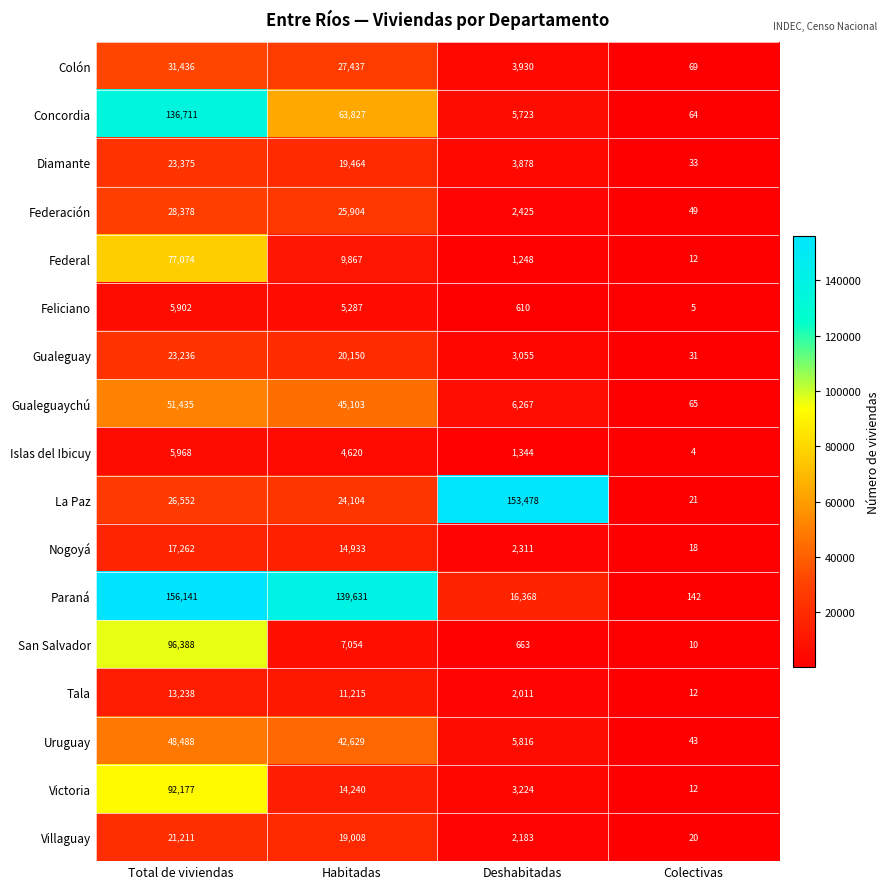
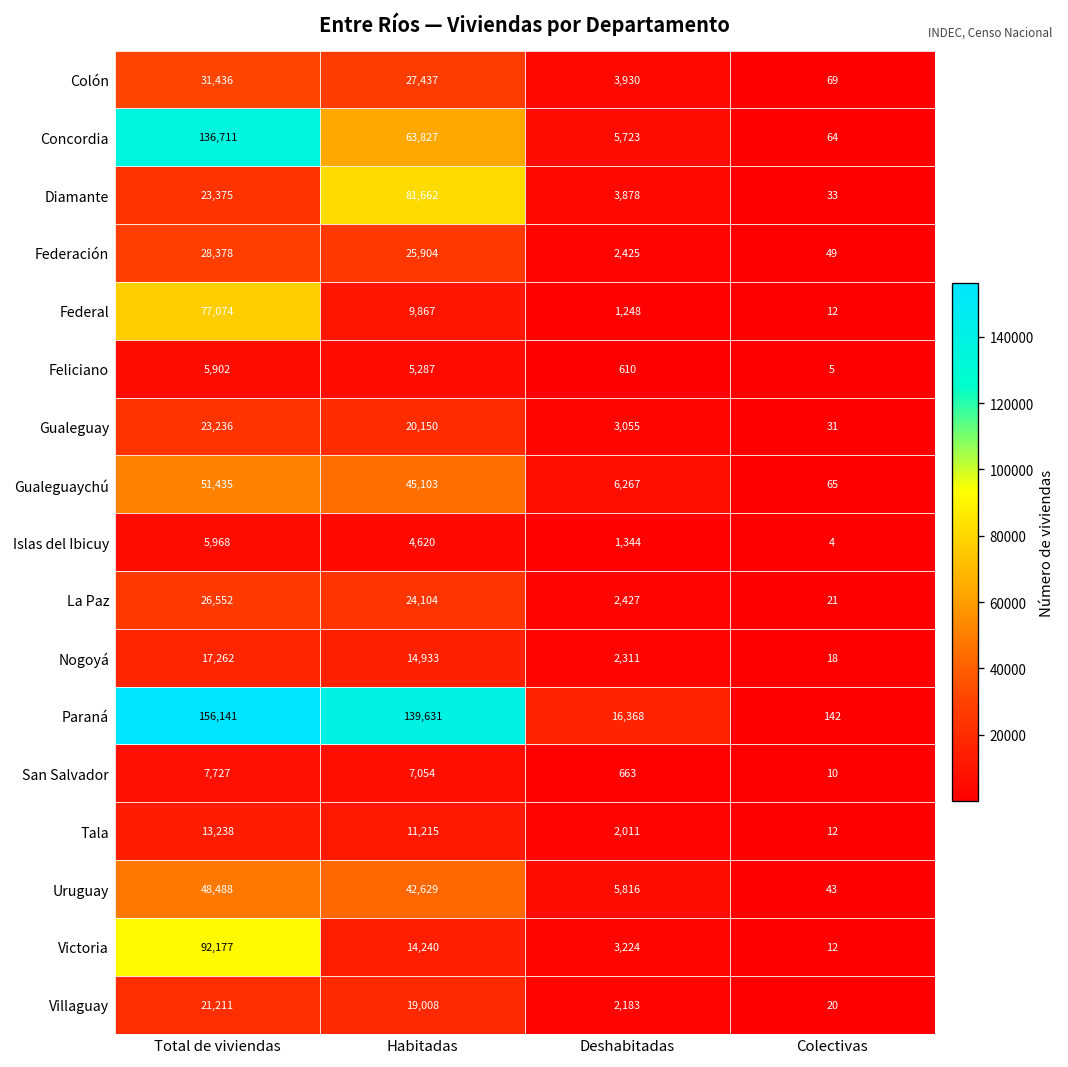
Diamante, Habitadas: 19,464 -> 81,662
La Paz, Deshabitadas: 153,478 -> 2,427
San Salvador, Total de viviendas: 96,388 -> 7,727
